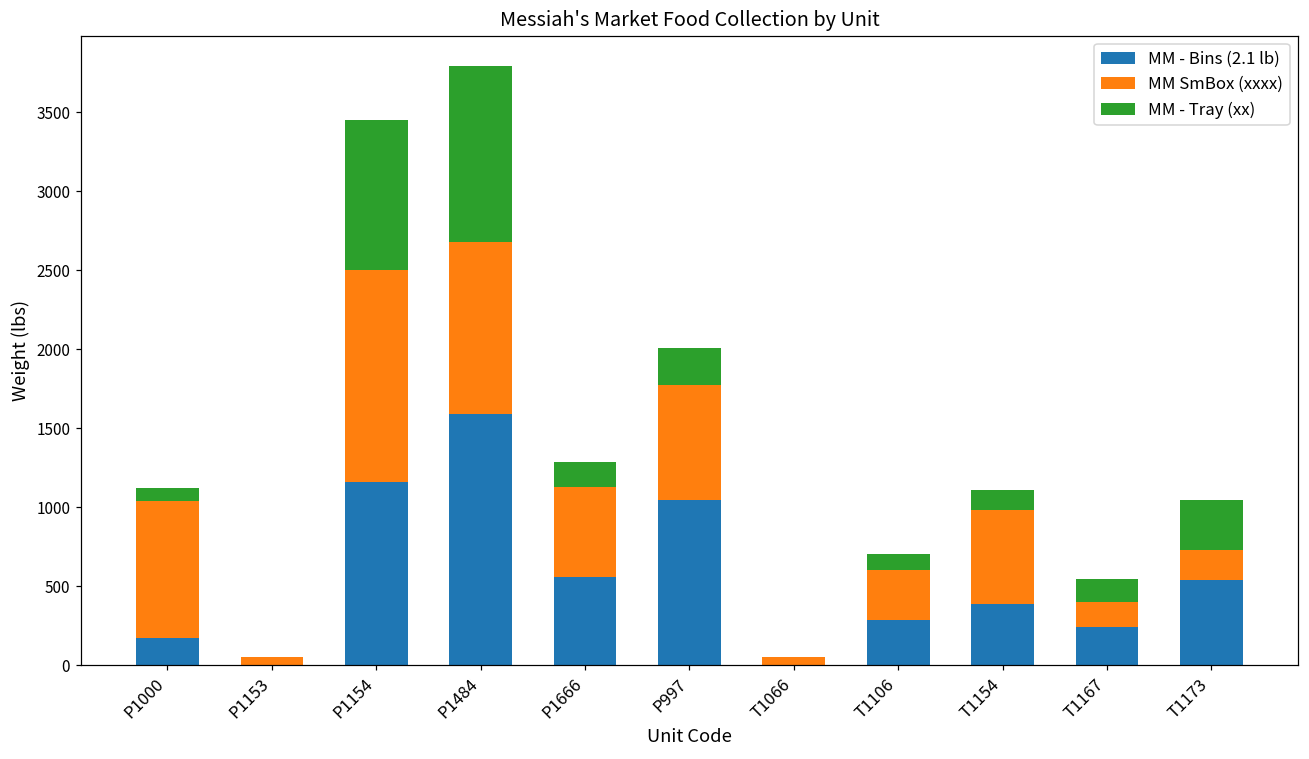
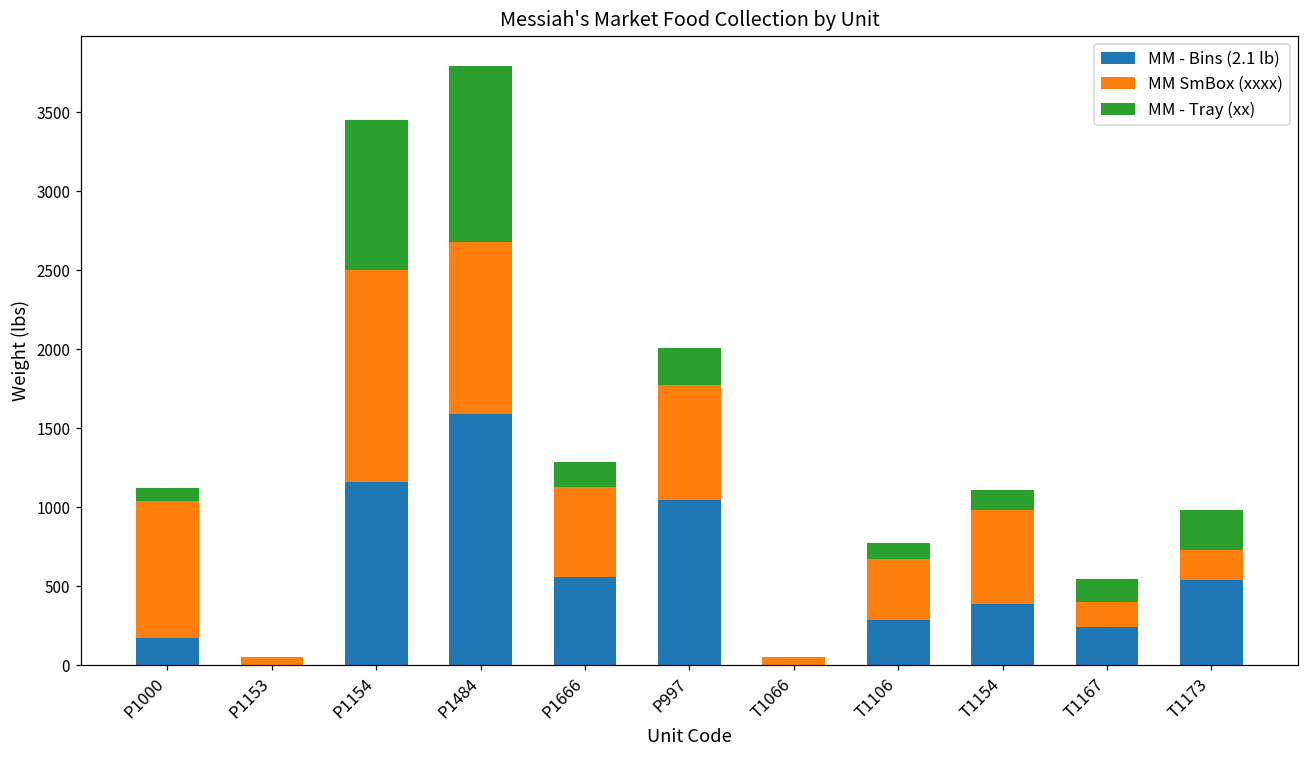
MM SmBox (xxxx), T1106: 320 -> 380
MM - Tray (xx), T1173: 320 -> 260
